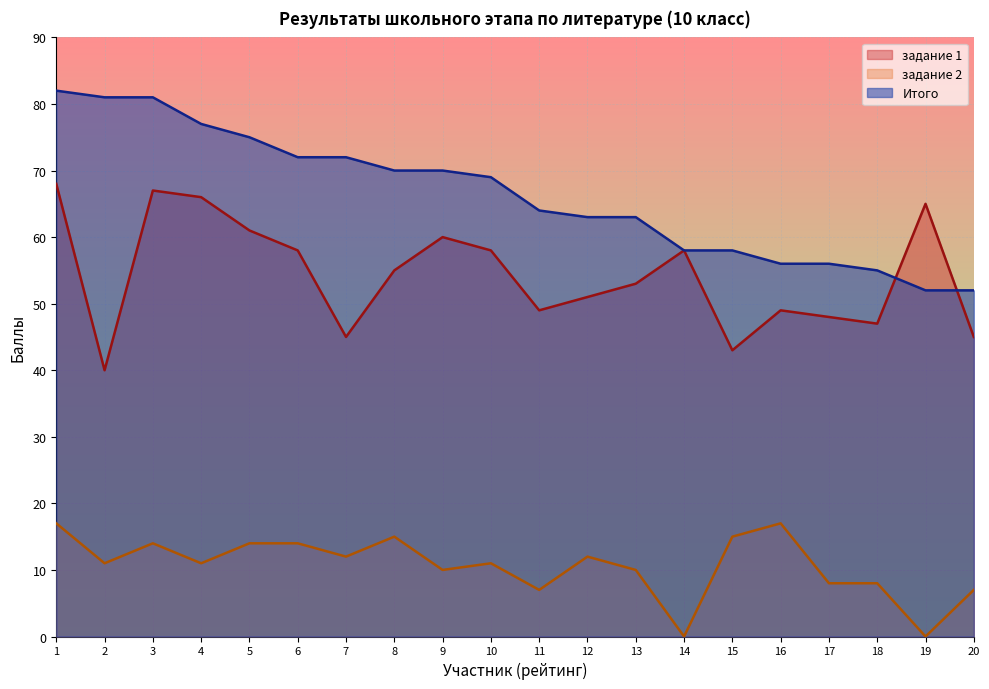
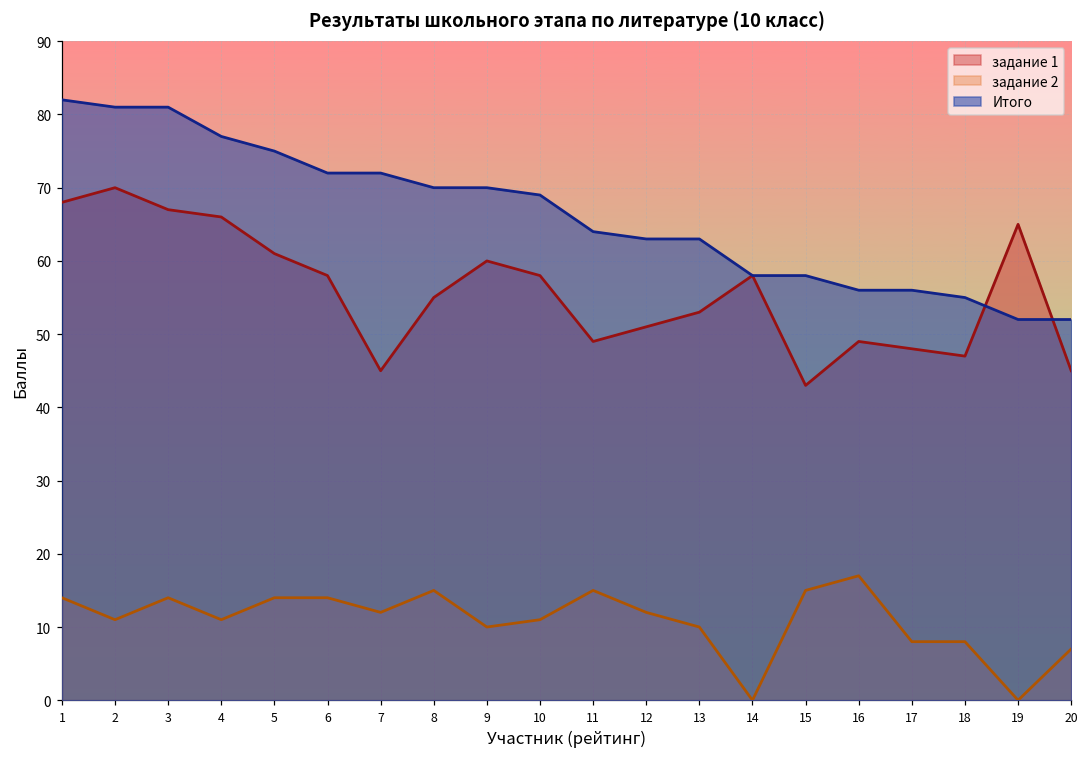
задание 2, 1: 17 -> 14
задание 1, 2: 40 -> 70
задание 2, 11: 7 -> 15
